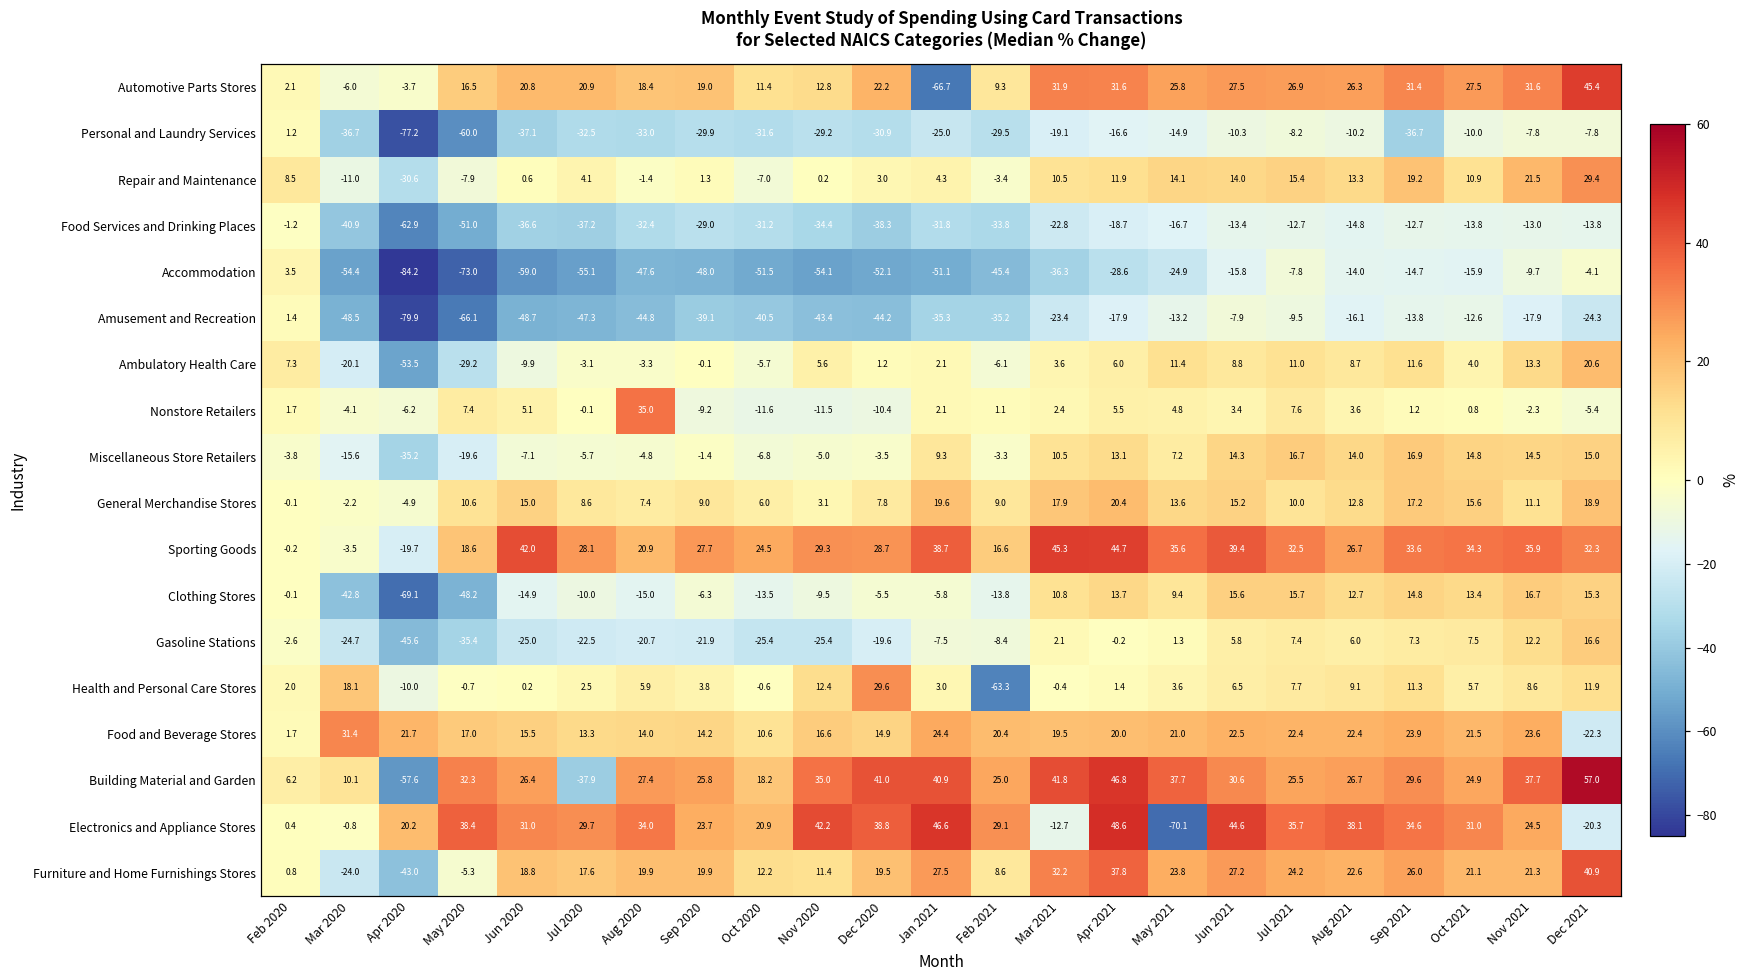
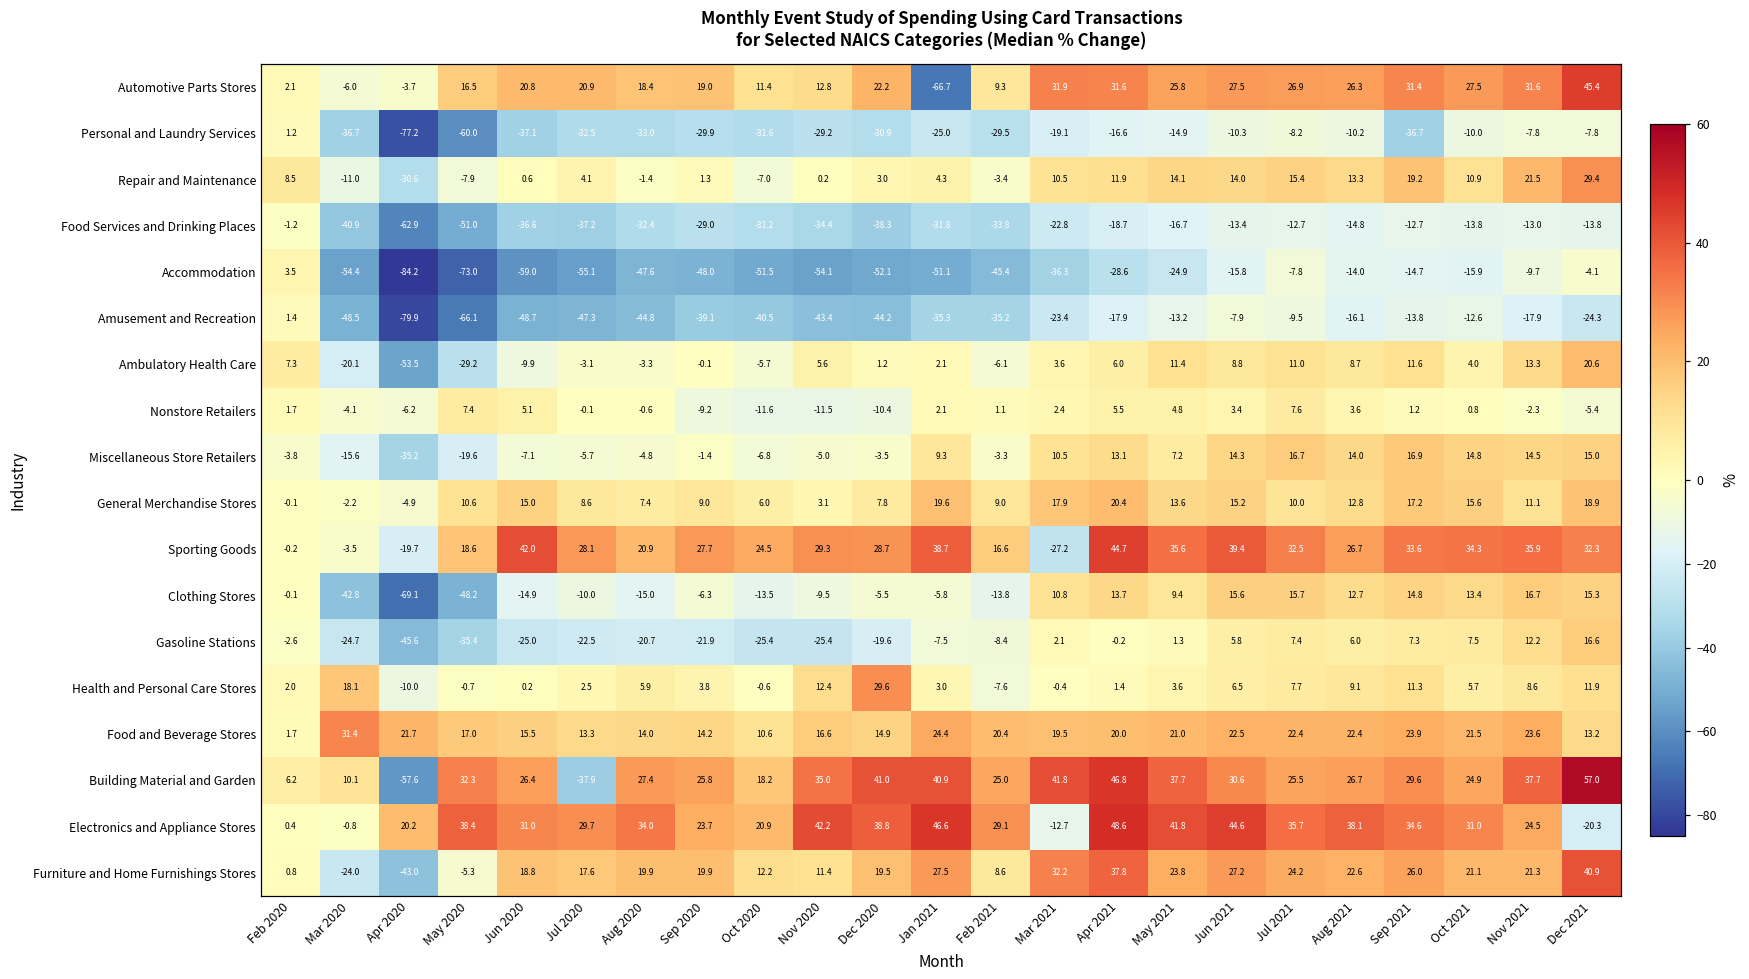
Nonstore Retailers, Aug 2020: 35.0 -> -0.6
Sporting Goods, Mar 2021: 45.3 -> -27.2
Health and Personal Care Stores, Feb 2021: -63.3 -> -7.6
Food and Beverage Stores, Dec 2021: -22.3 -> 13.2
Electronics and Appliance Stores, May 2021: -70.1 -> 41.8
